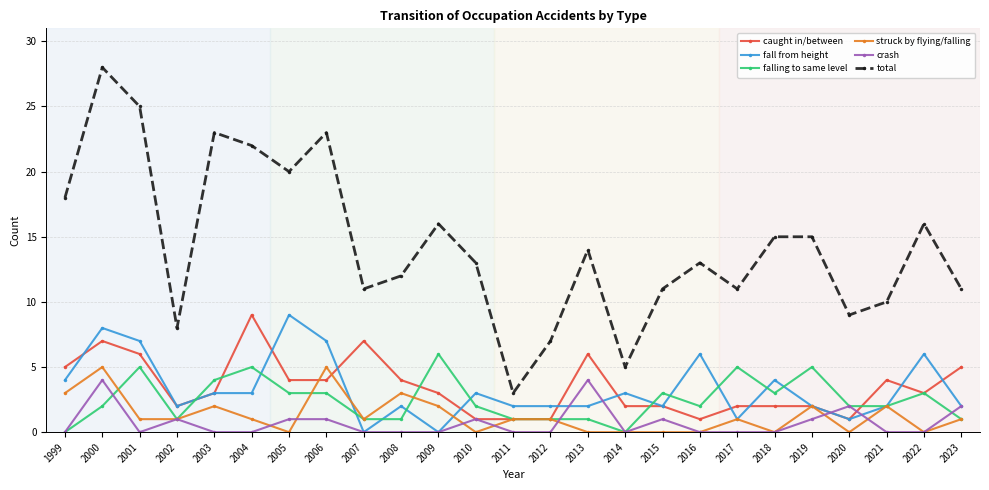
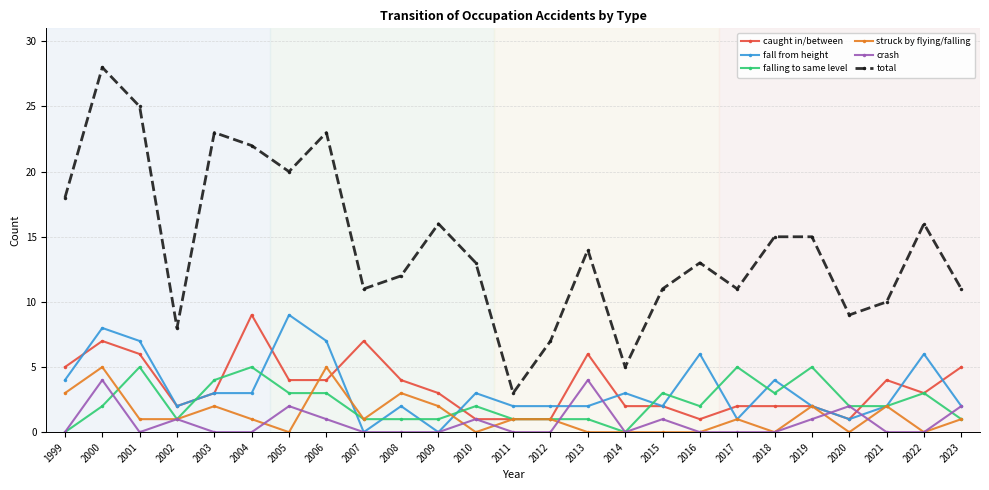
crash, 2005: 1 -> 2
falling to same level, 2009: 6 -> 1
